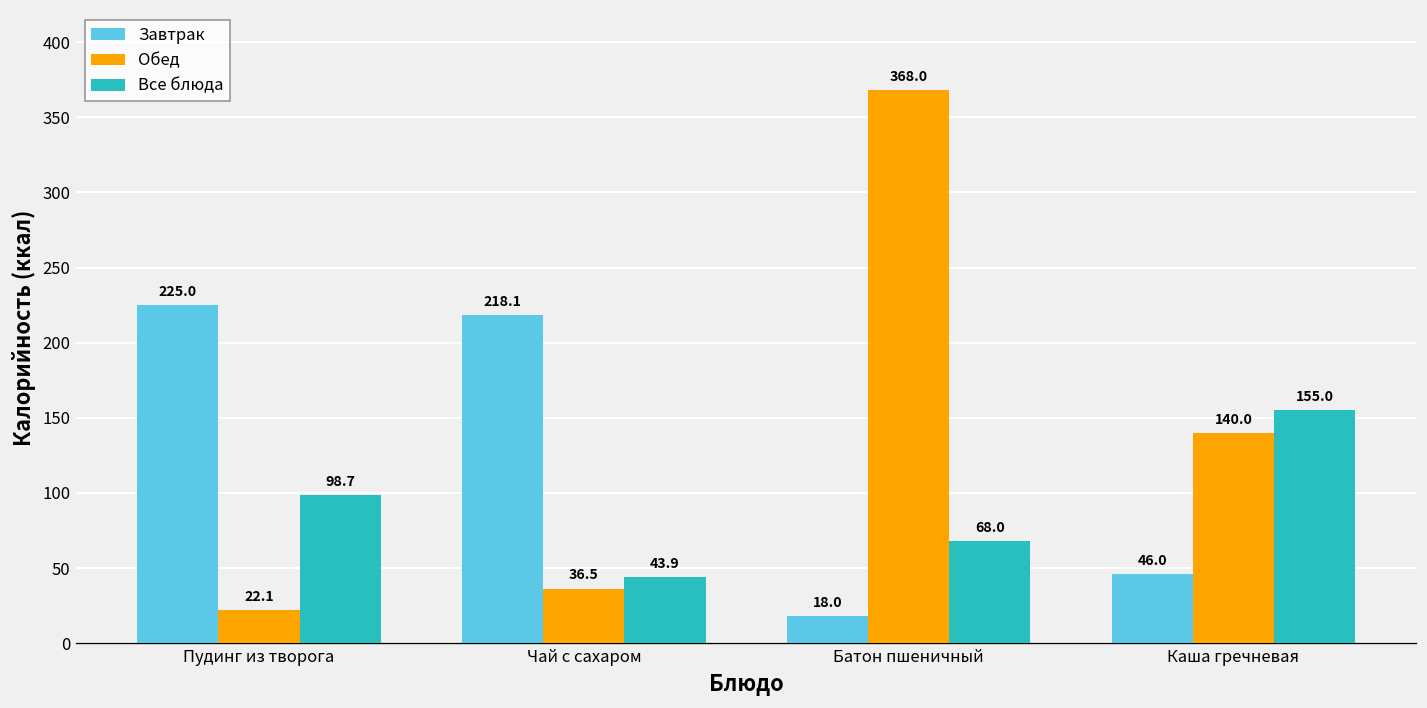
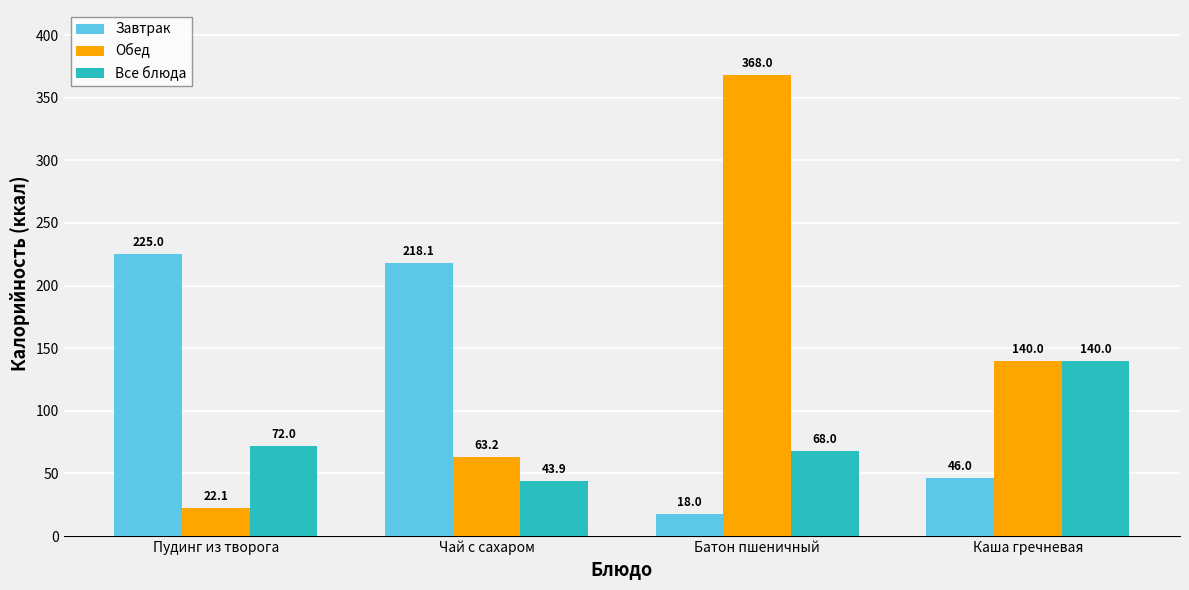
Все блюда, Пудинг из творога: 98.7 -> 72.0
Обед, Чай с сахаром: 36.5 -> 63.2
Все блюда, Каша гречневая: 155.0 -> 140.0
